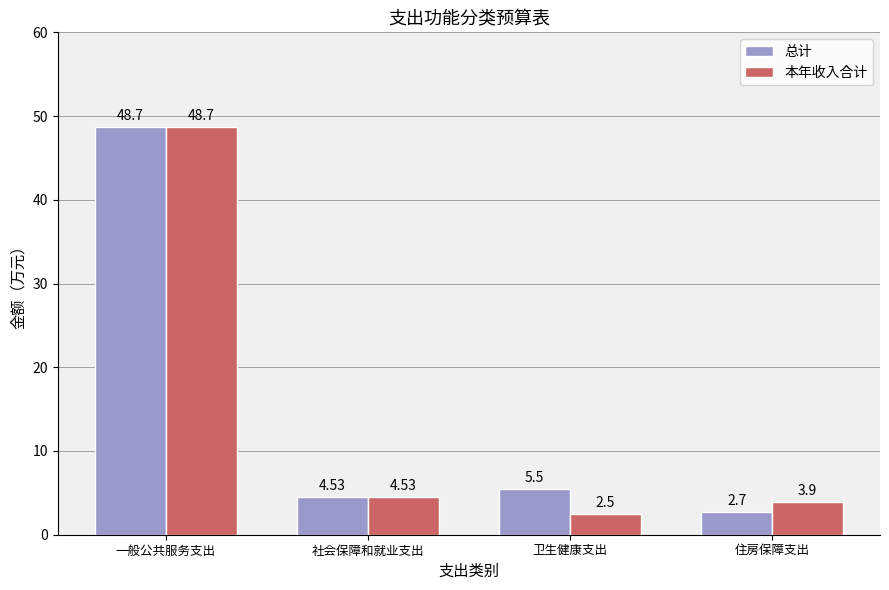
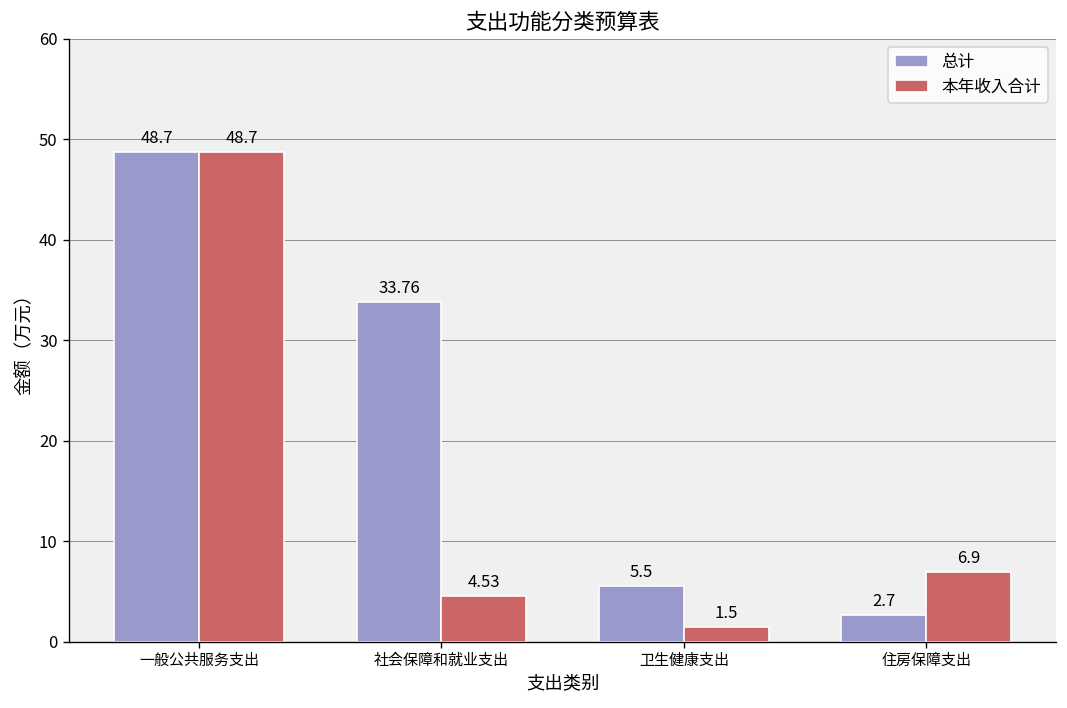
总计, 社会保障和就业支出: 4.53 -> 33.76
本年收入合计, 卫生健康支出: 2.5 -> 1.5
本年收入合计, 住房保障支出: 3.9 -> 6.9
